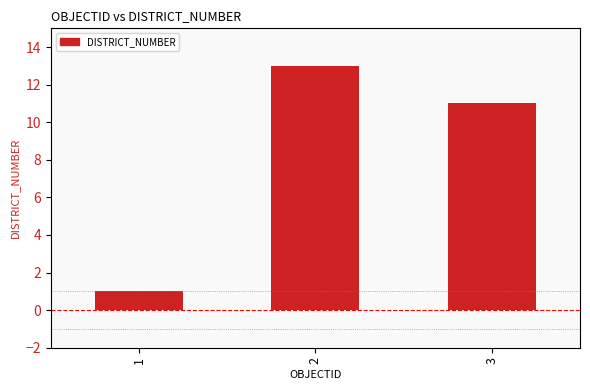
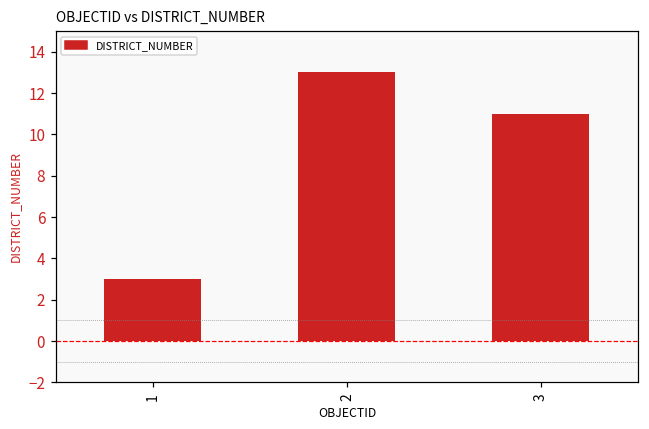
1: 1 -> 3
